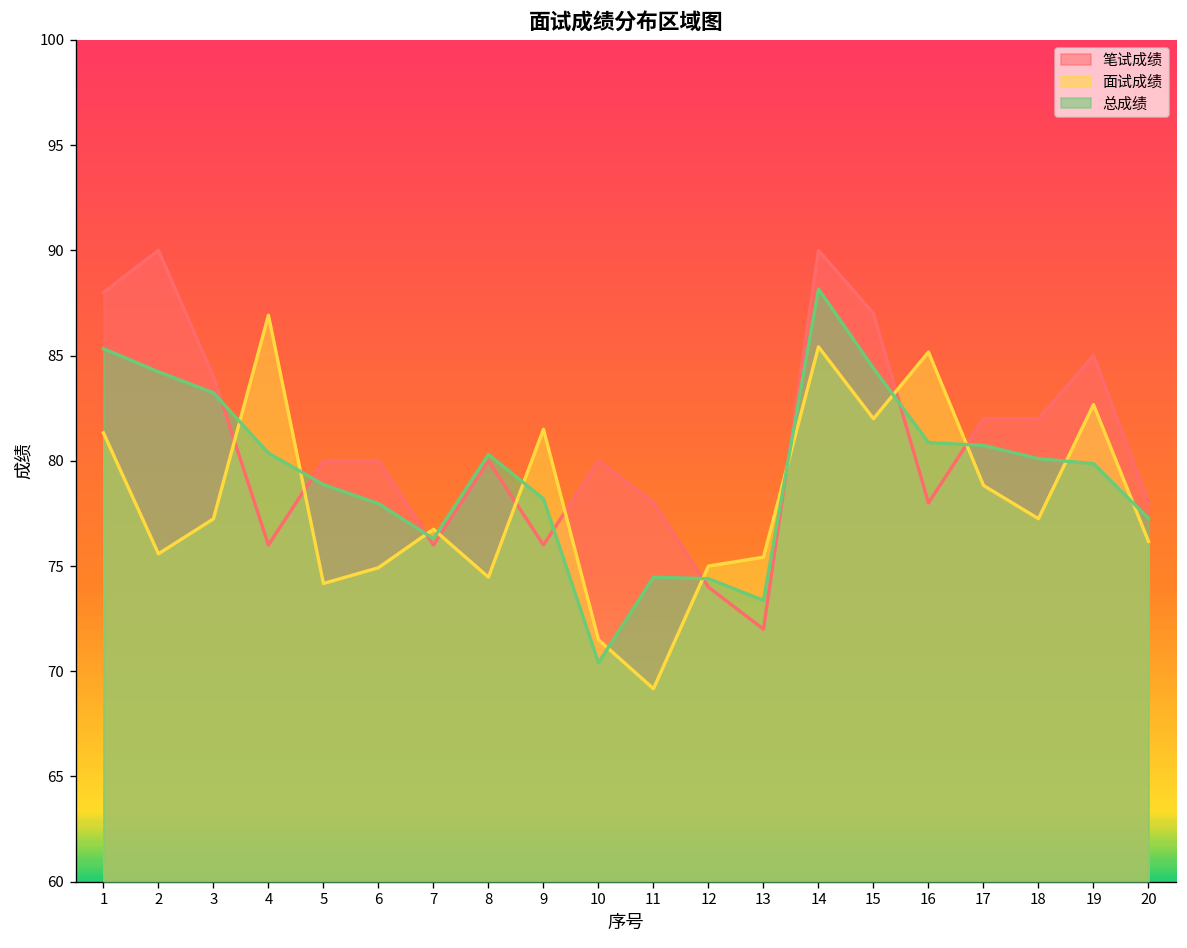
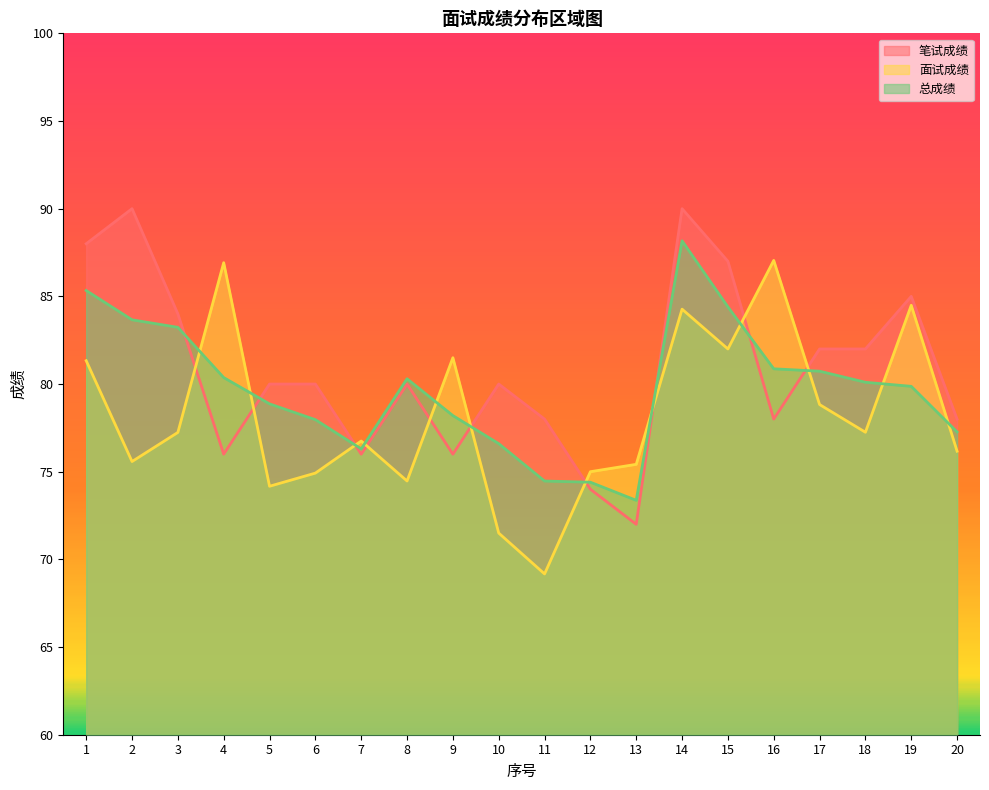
总成绩, 2: 84.2 -> 83.7
总成绩, 10: 70.4 -> 76.6
面试成绩, 14: 85.4 -> 84.3
面试成绩, 16: 85.2 -> 87.1
面试成绩, 19: 82.7 -> 84.5
